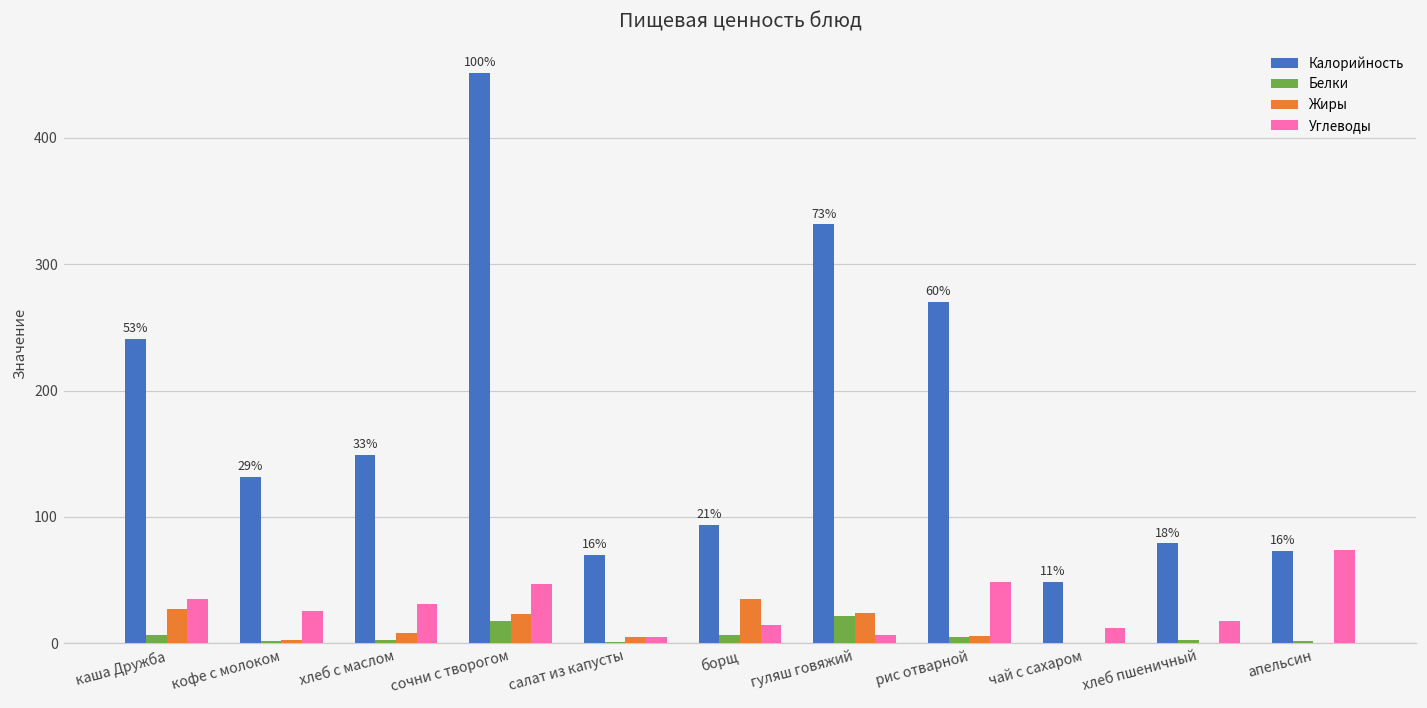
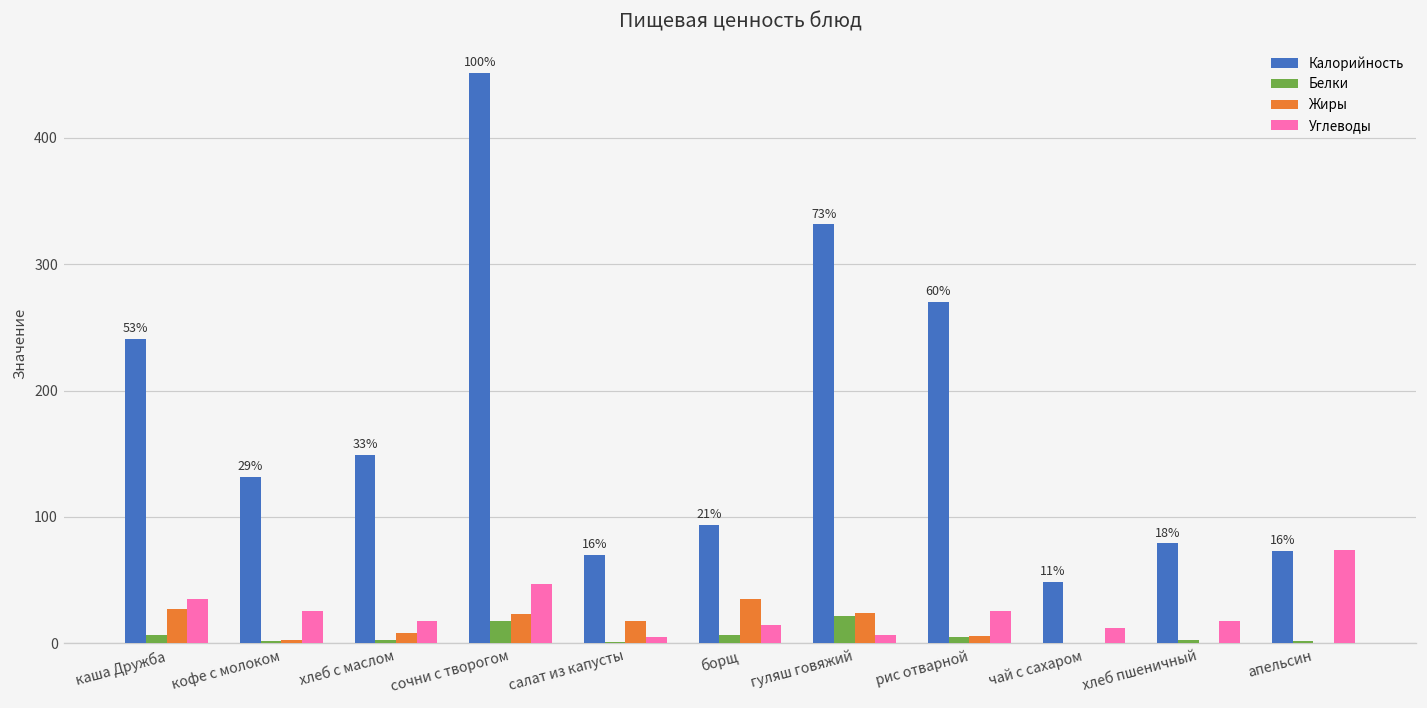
Углеводы, хлеб с маслом: 31 -> 17
Жиры, салат из капусты: 5 -> 18
Углеводы, рис отварной: 48 -> 26
